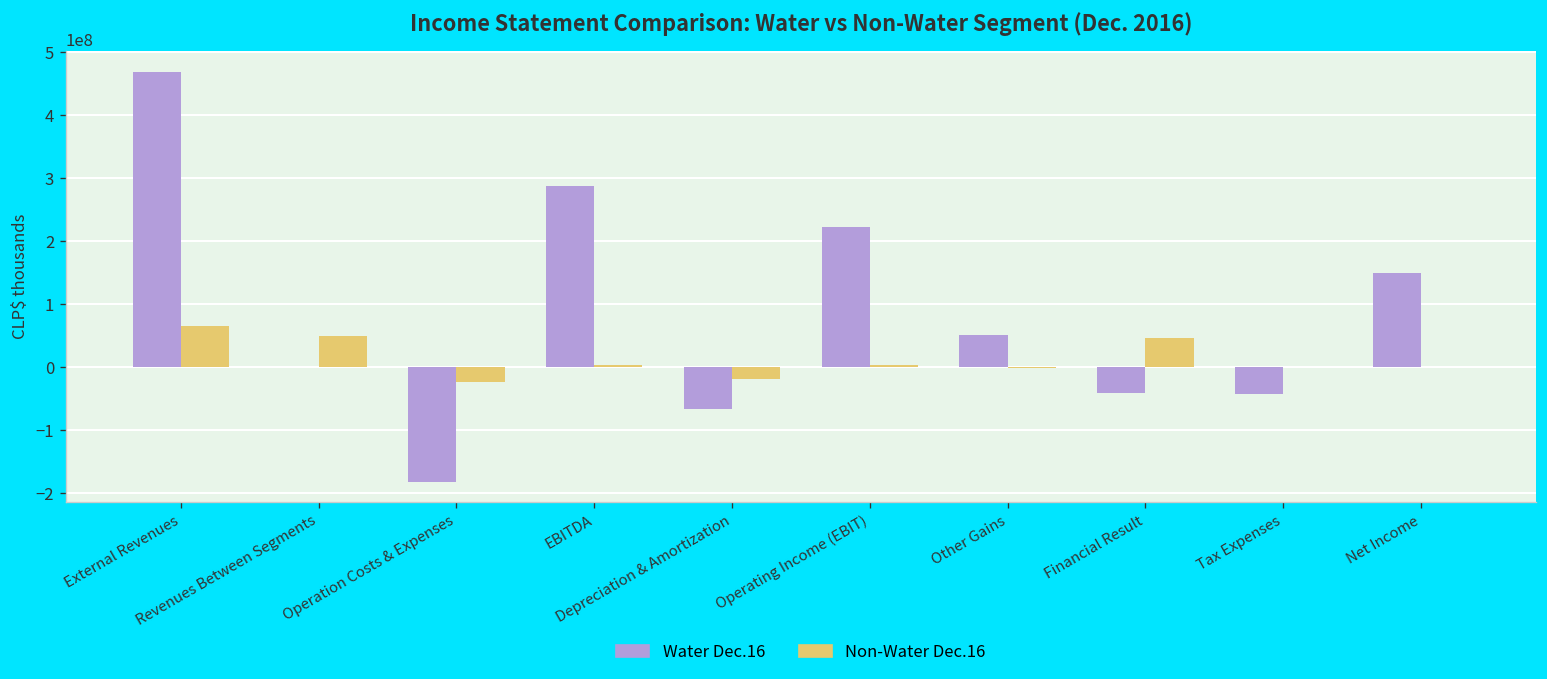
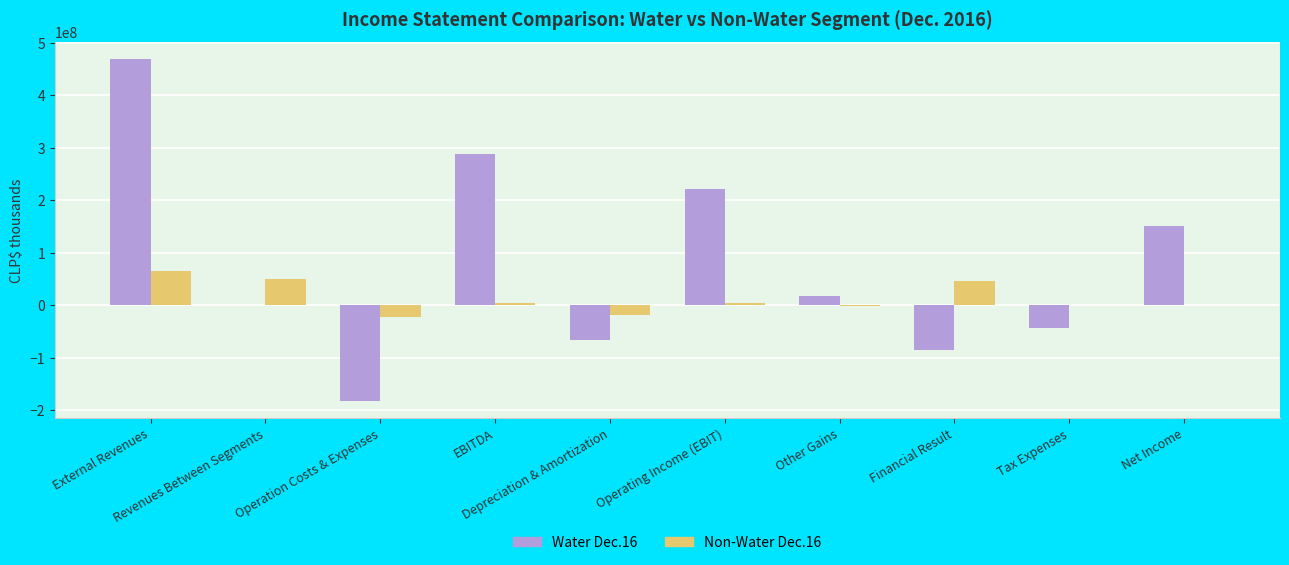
Water Dec.16, Other Gains: 50000000 -> 20000000
Water Dec.16, Financial Result: -40000000 -> -80000000
